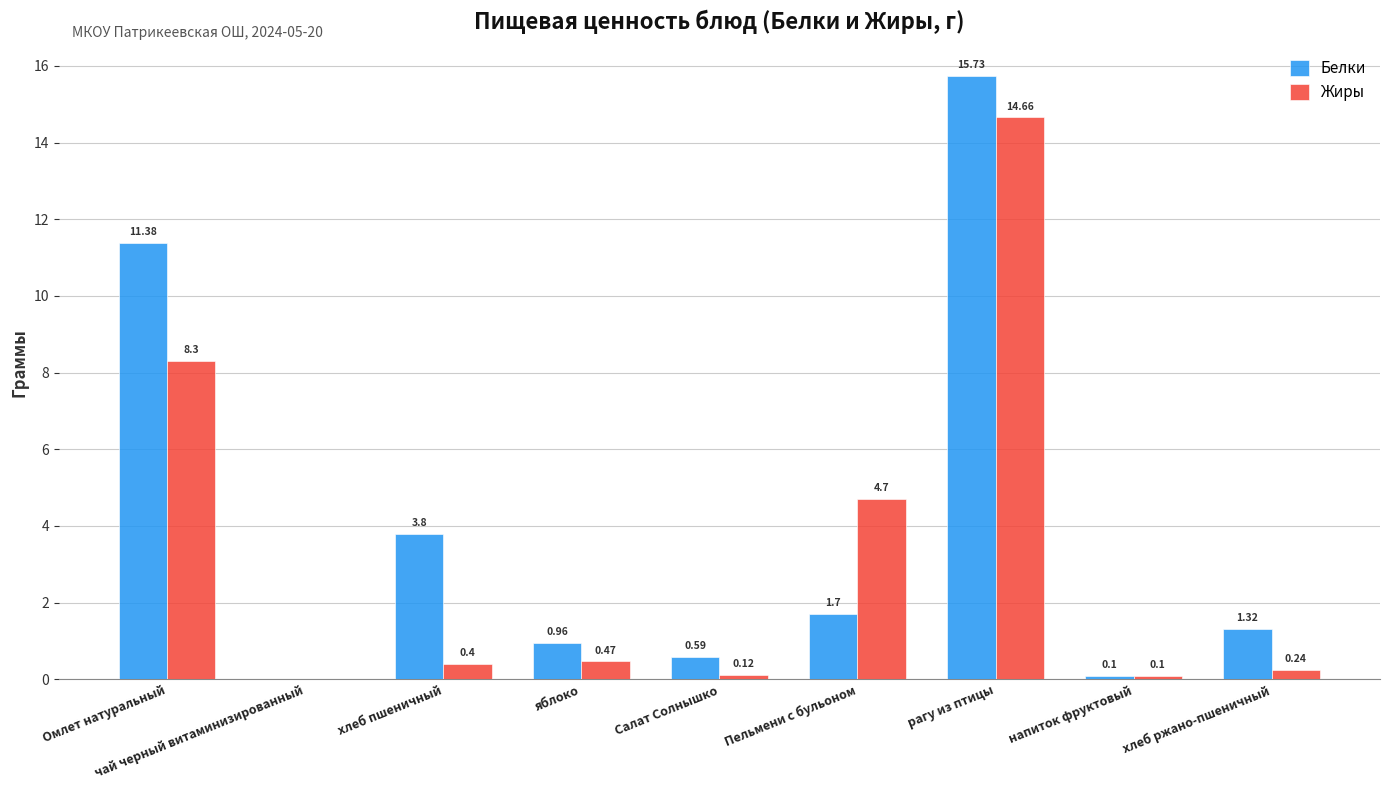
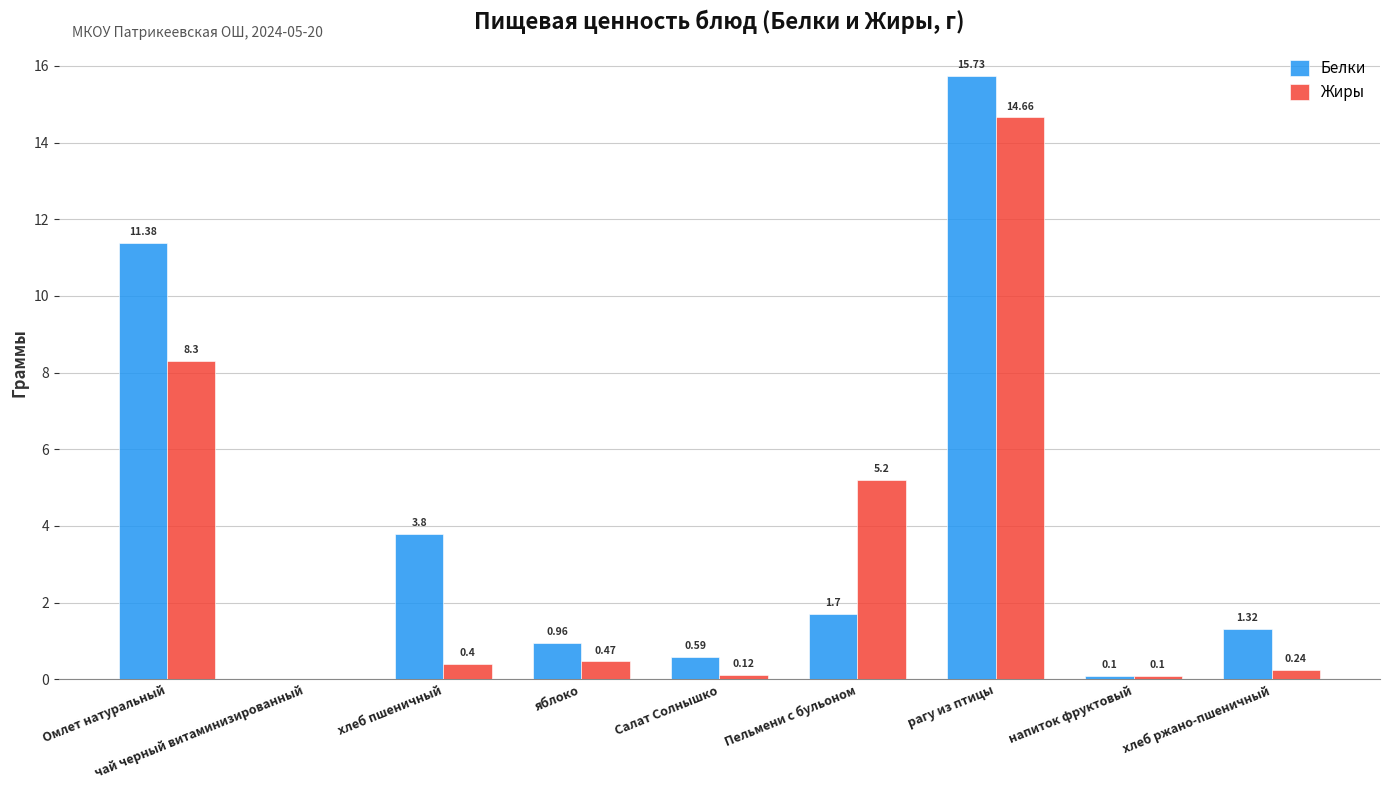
Жиры, Пельмени с бульоном: 4.7 -> 5.2
